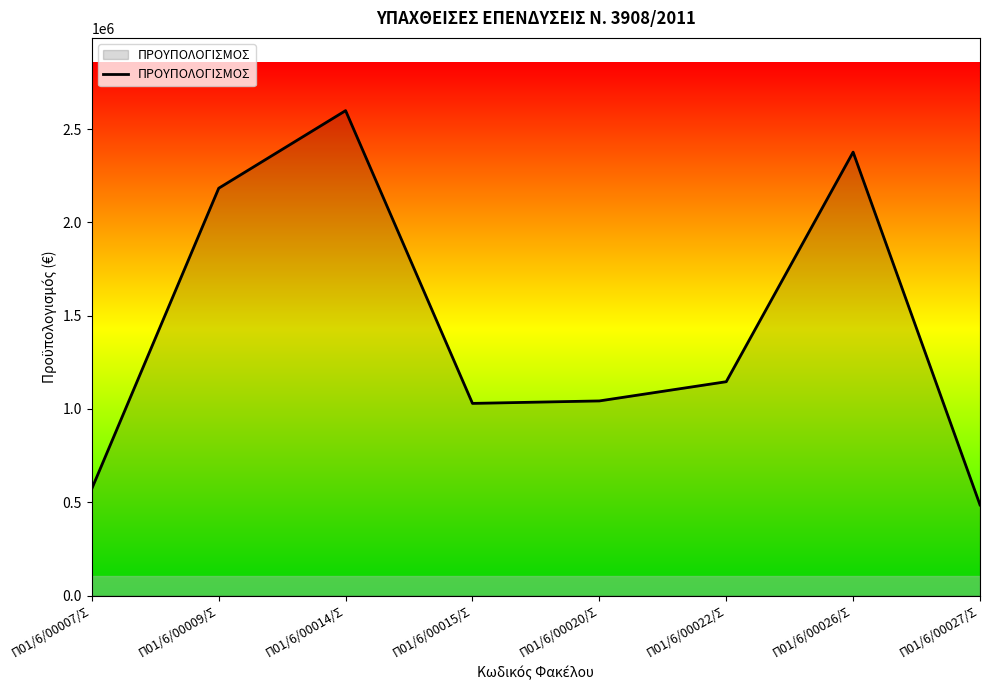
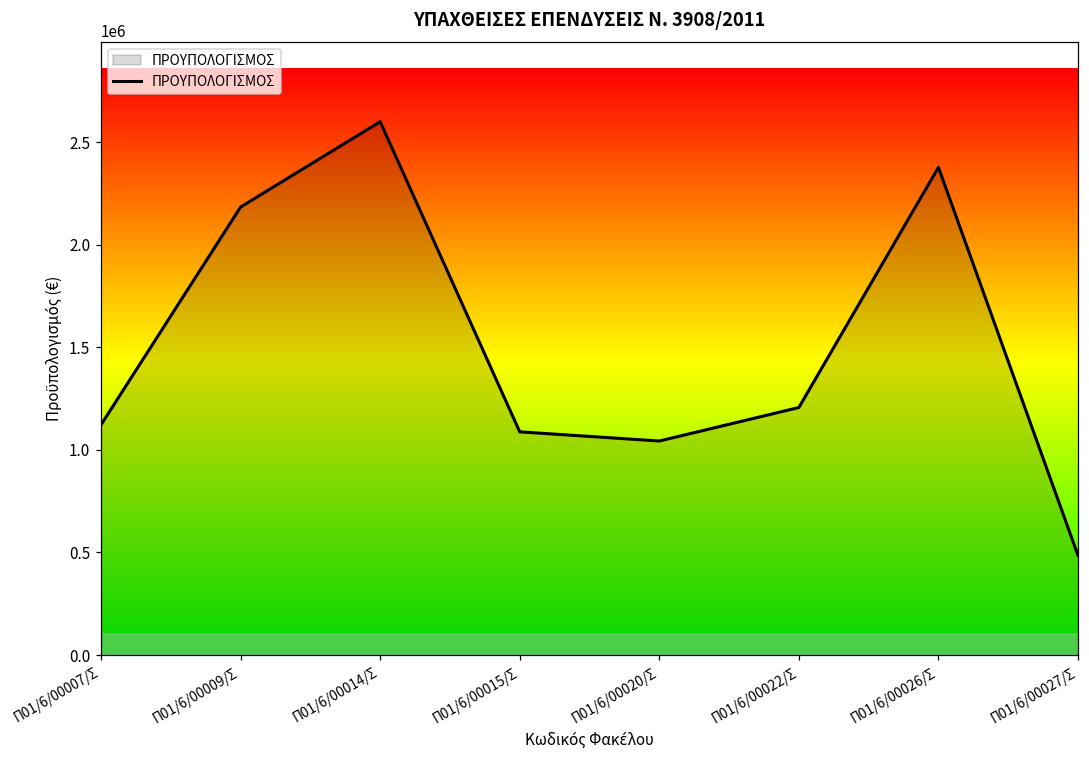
Π01/6/00007/Σ: 570000 -> 1120000
Π01/6/00015/Σ: 1030000 -> 1090000
Π01/6/00022/Σ: 1150000 -> 1210000
